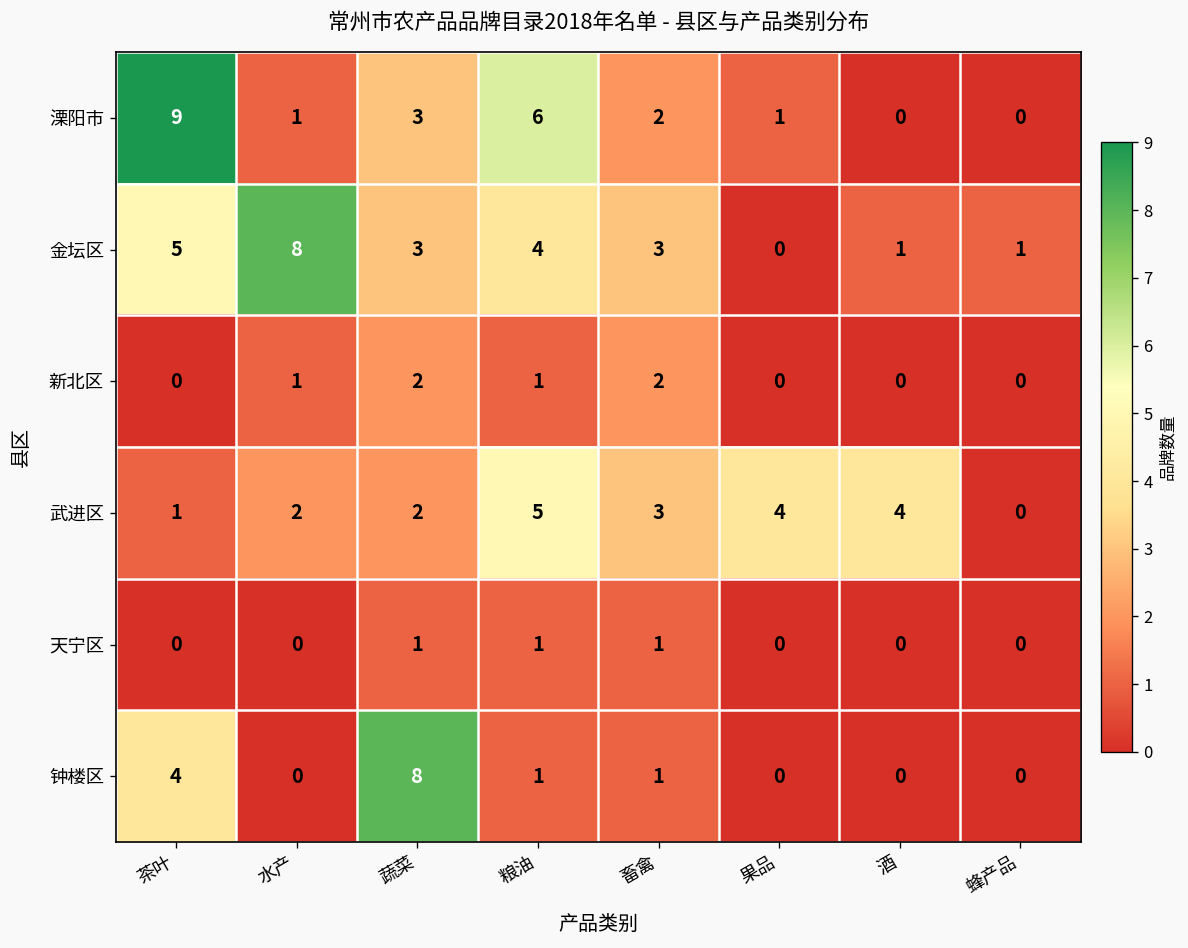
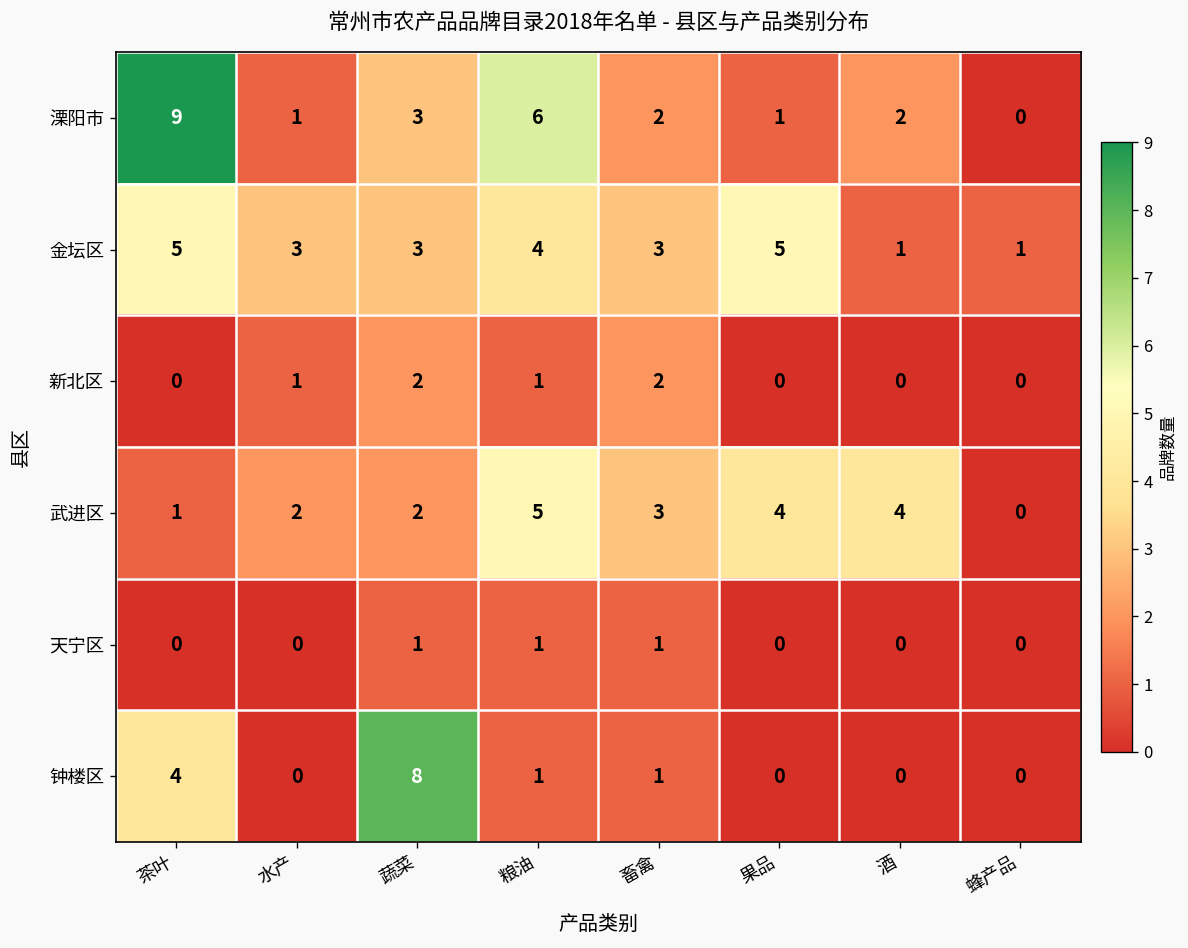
溧阳市, 酒: 0 -> 2
金坛区, 水产: 8 -> 3
金坛区, 果品: 0 -> 5
